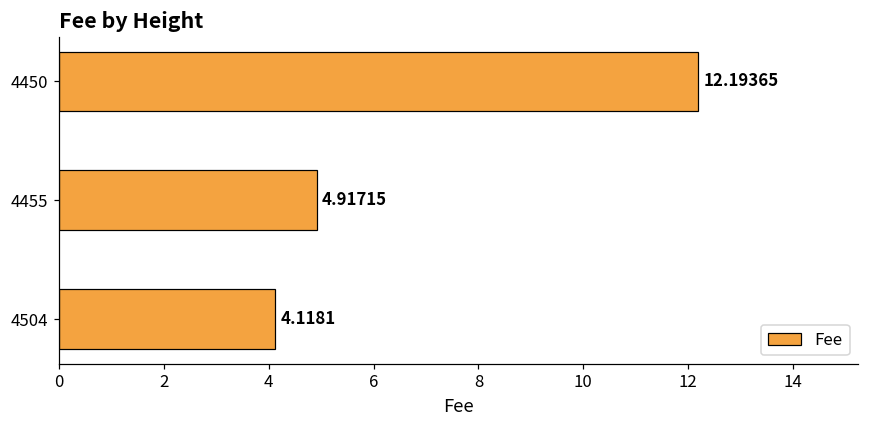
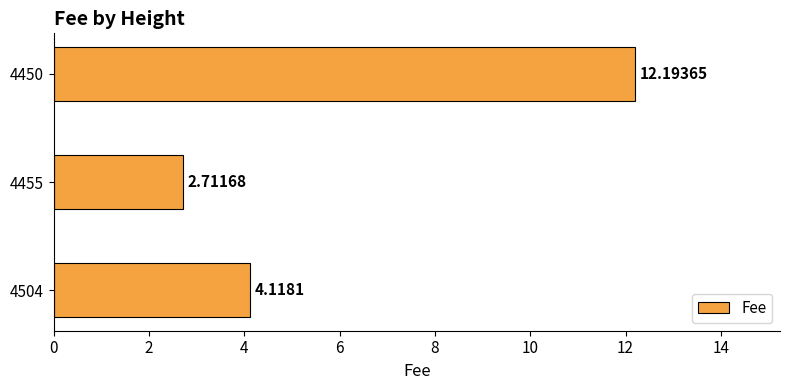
4455: 4.91715 -> 2.71168
